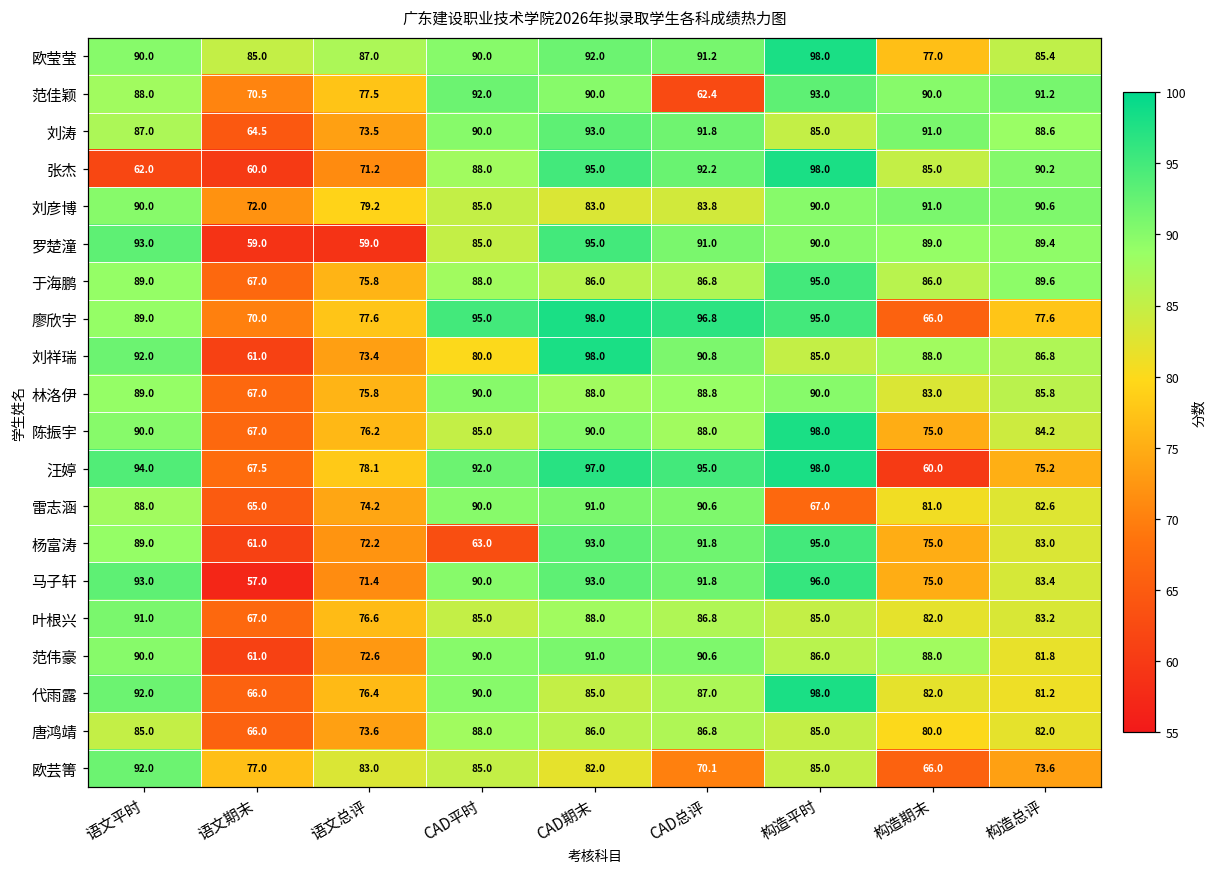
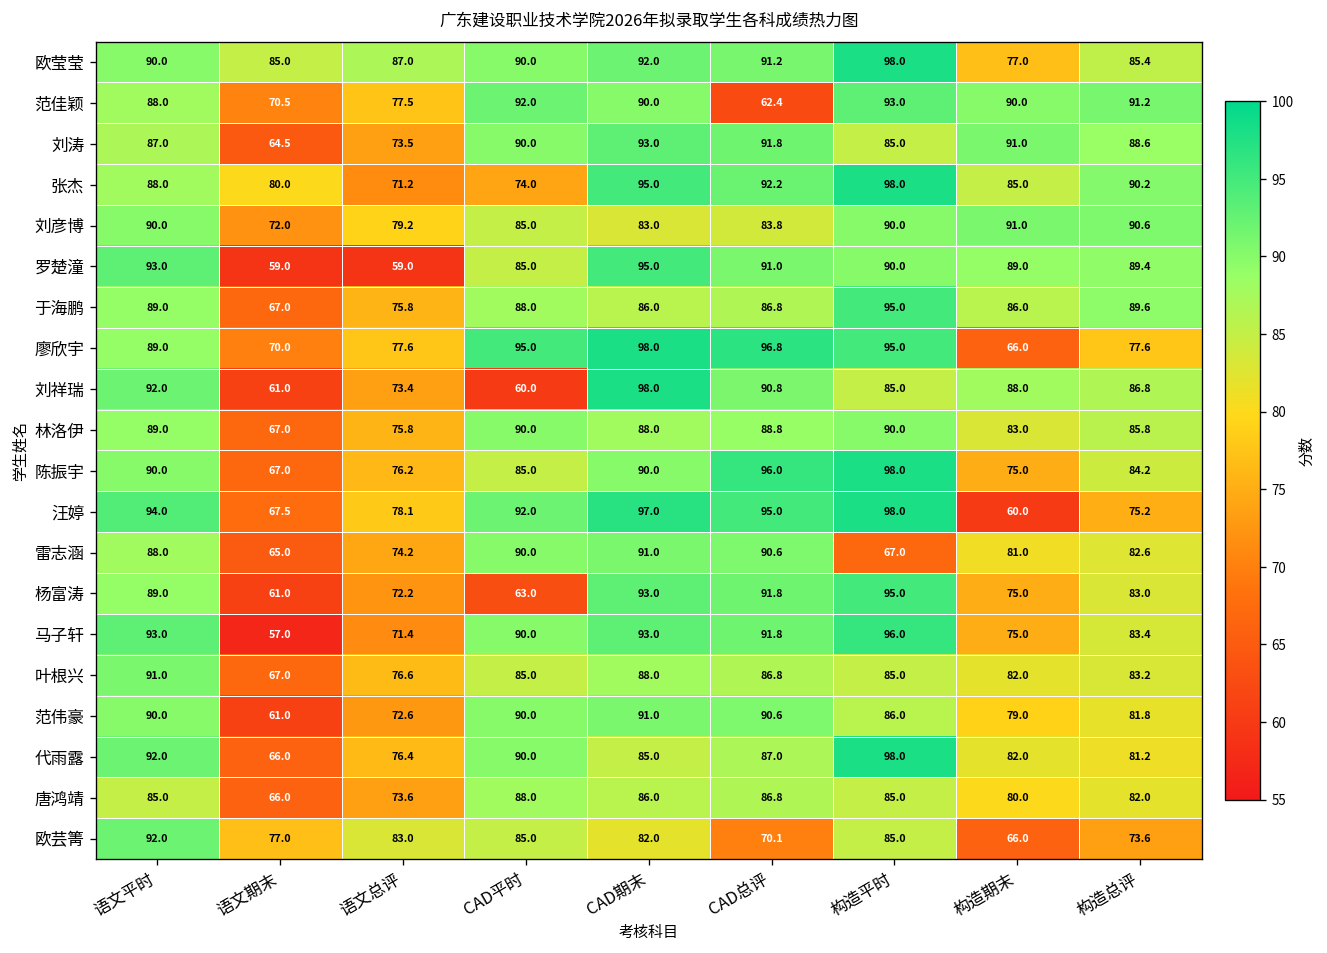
张杰, 语文平时: 62.0 -> 88.0
张杰, 语文期末: 60.0 -> 80.0
张杰, CAD平时: 88.0 -> 74.0
刘祥瑞, CAD平时: 80.0 -> 60.0
陈振宇, CAD总评: 88.0 -> 96.0
范伟豪, 构造期末: 88.0 -> 79.0
